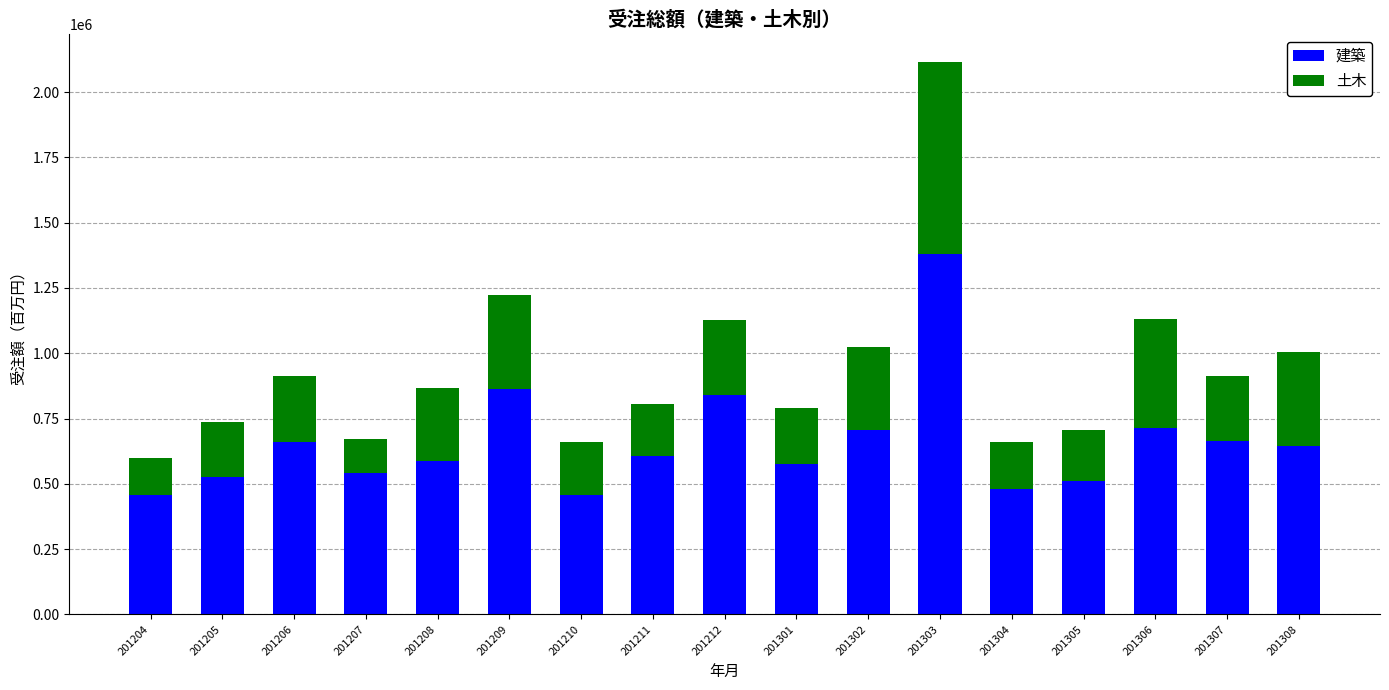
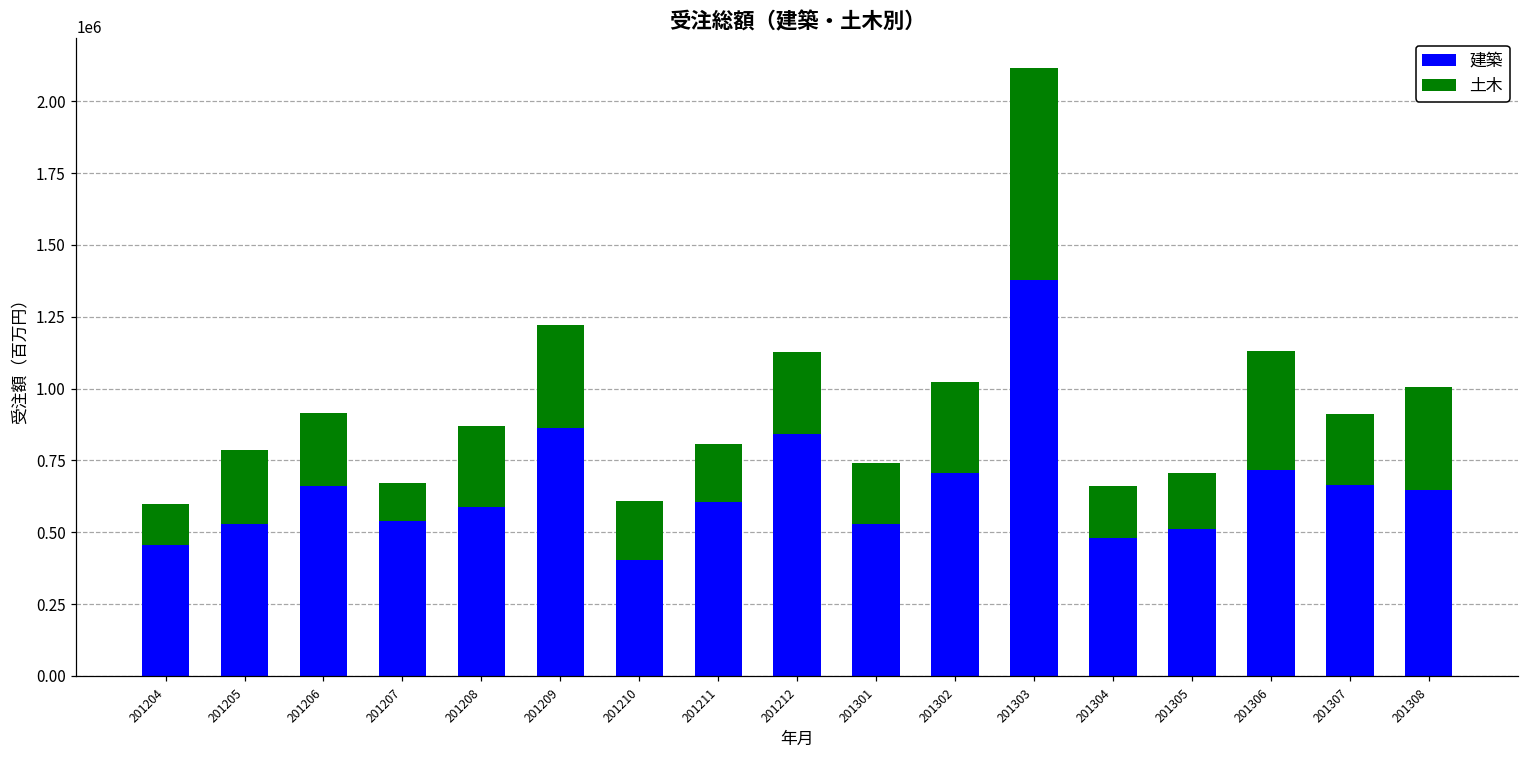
土木, 201205: 210000 -> 260000
建築, 201210: 460000 -> 400000
建築, 201301: 570000 -> 530000
